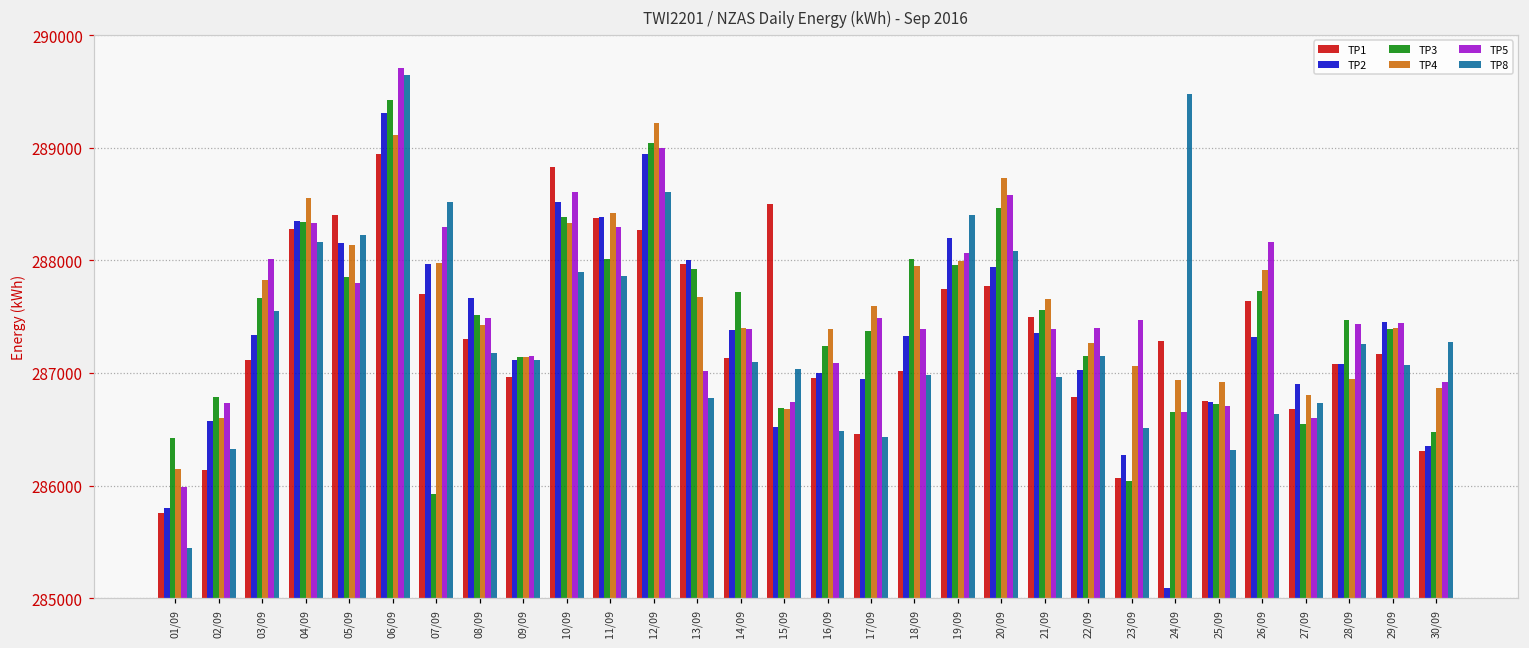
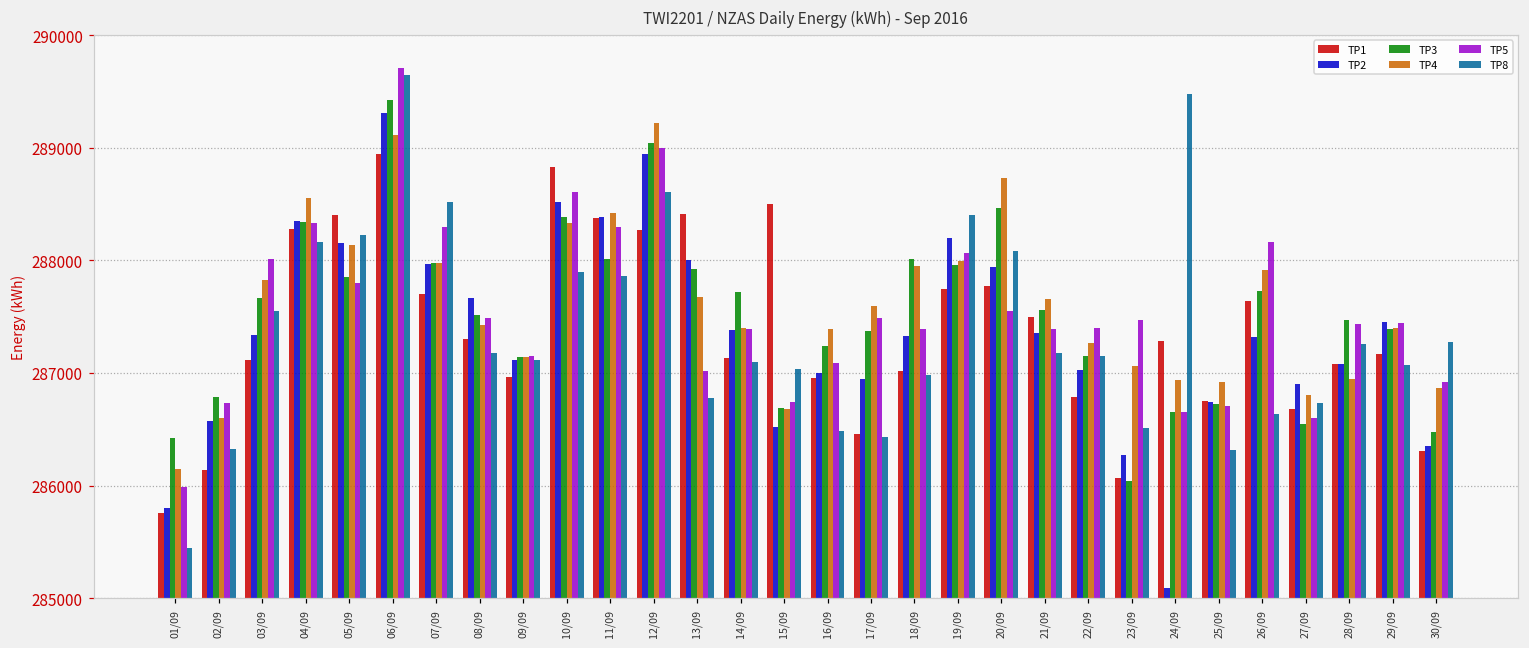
TP3, 07/09: 285920 -> 287980
TP1, 13/09: 287970 -> 288410
TP5, 20/09: 288580 -> 287550
TP8, 21/09: 286970 -> 287170
